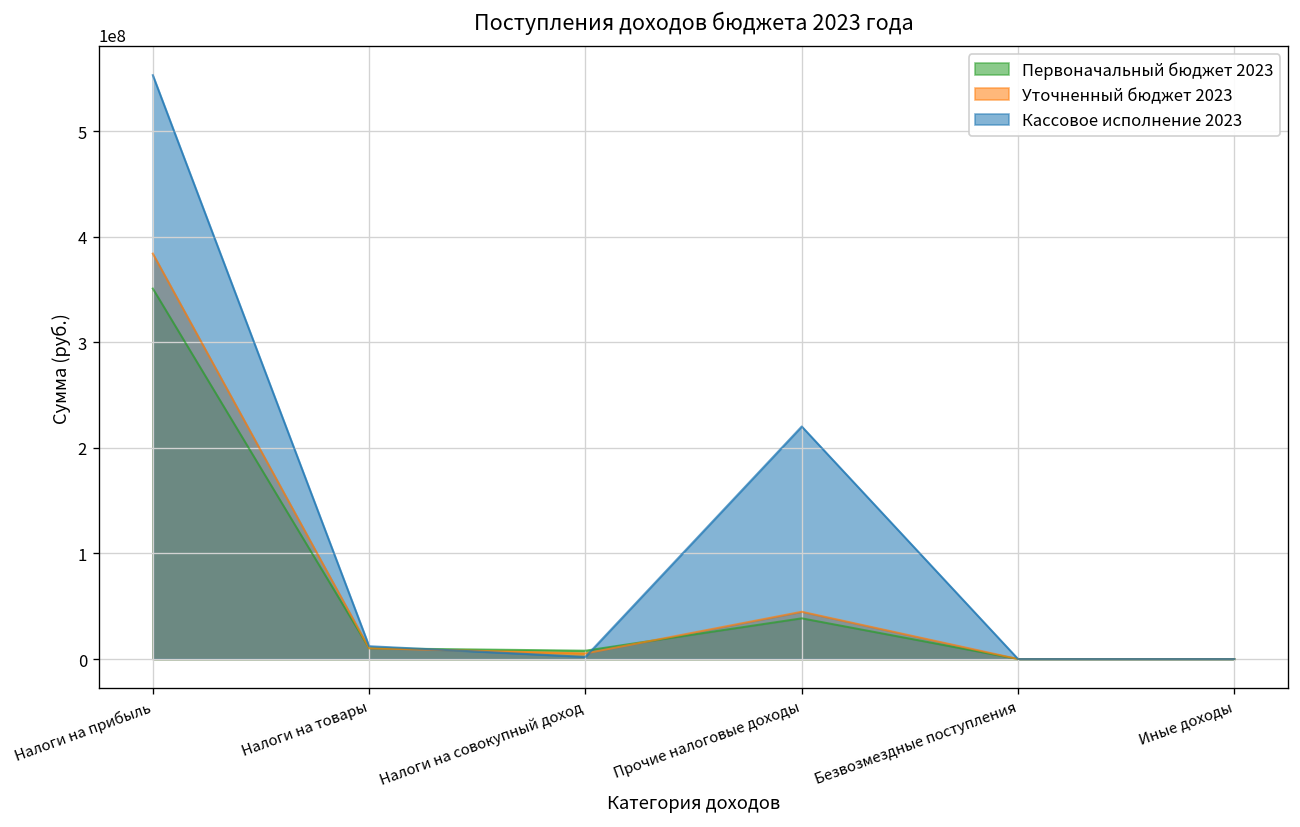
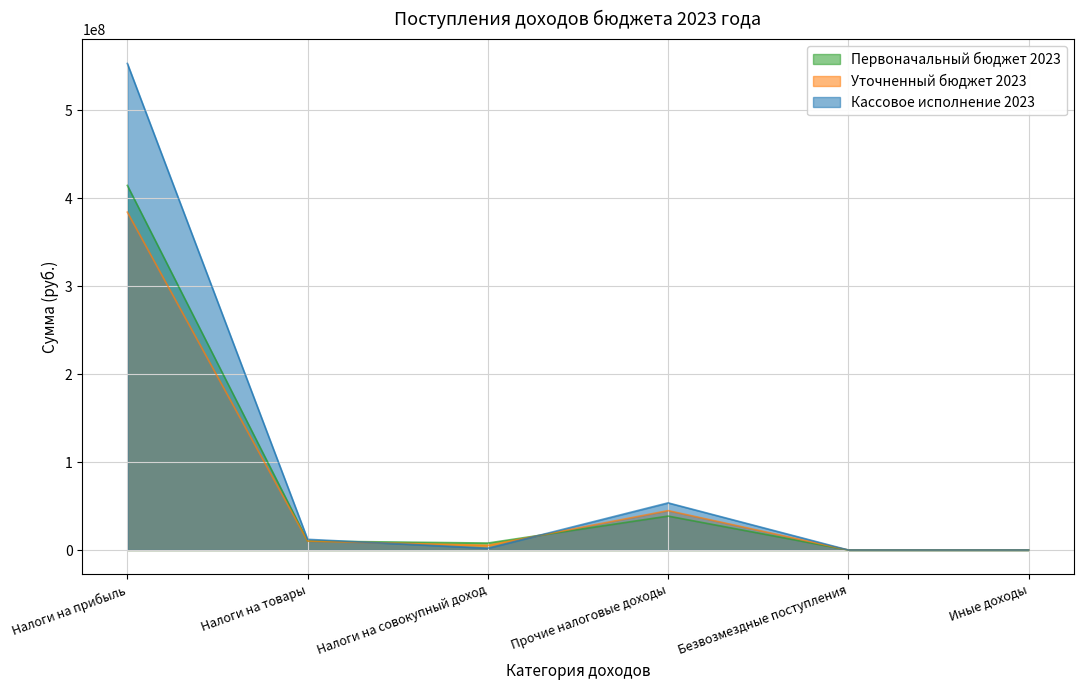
Первоначальный бюджет 2023, Налоги на прибыль: 350000000 -> 410000000
Кассовое исполнение 2023, Прочие налоговые доходы: 220000000 -> 50000000
